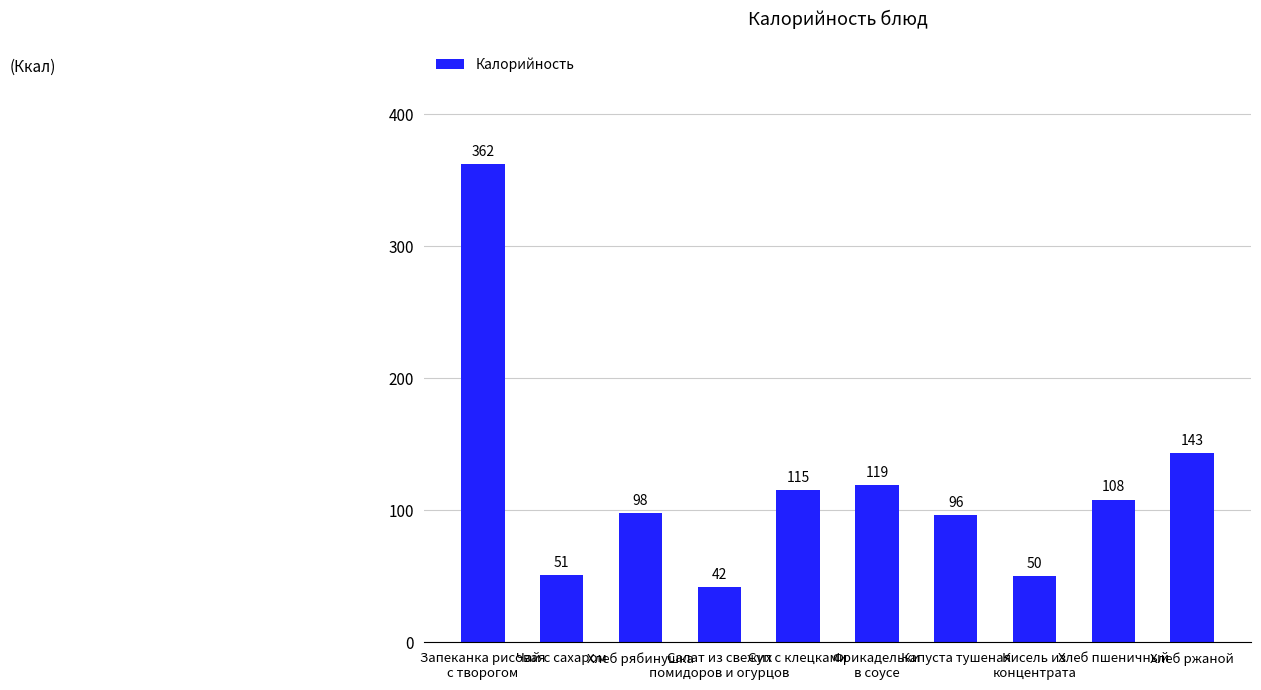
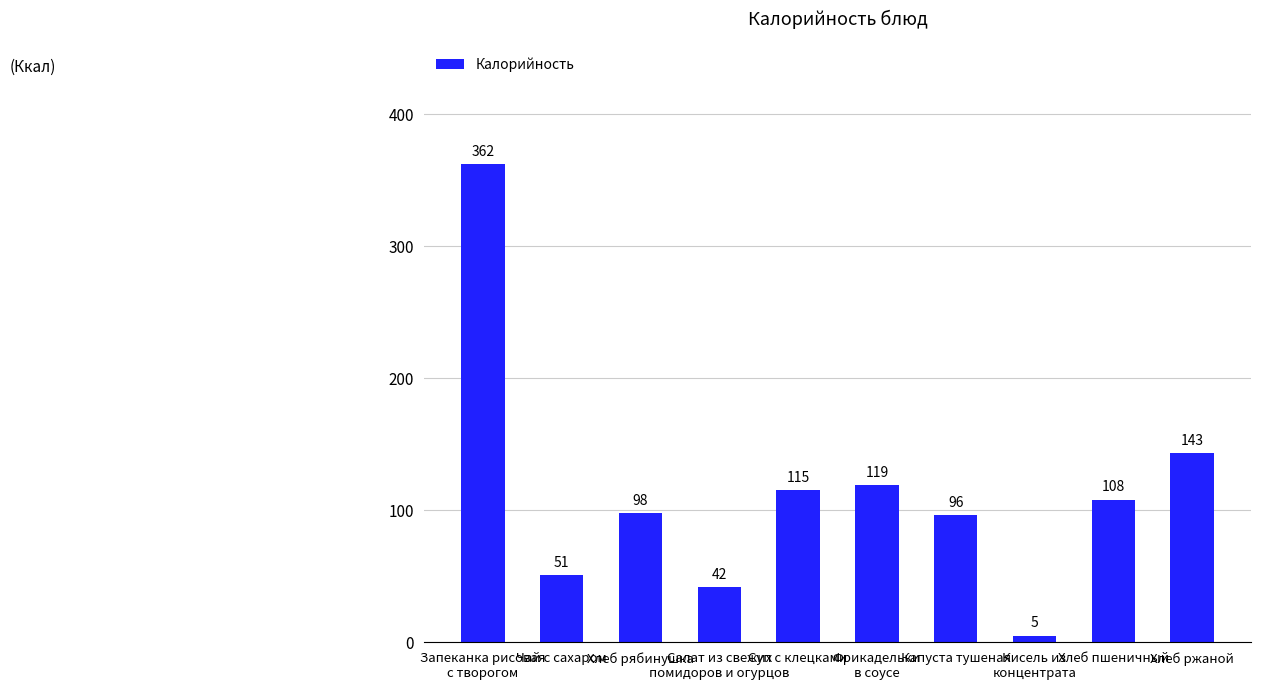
Кисель из концентрата: 50 -> 5
